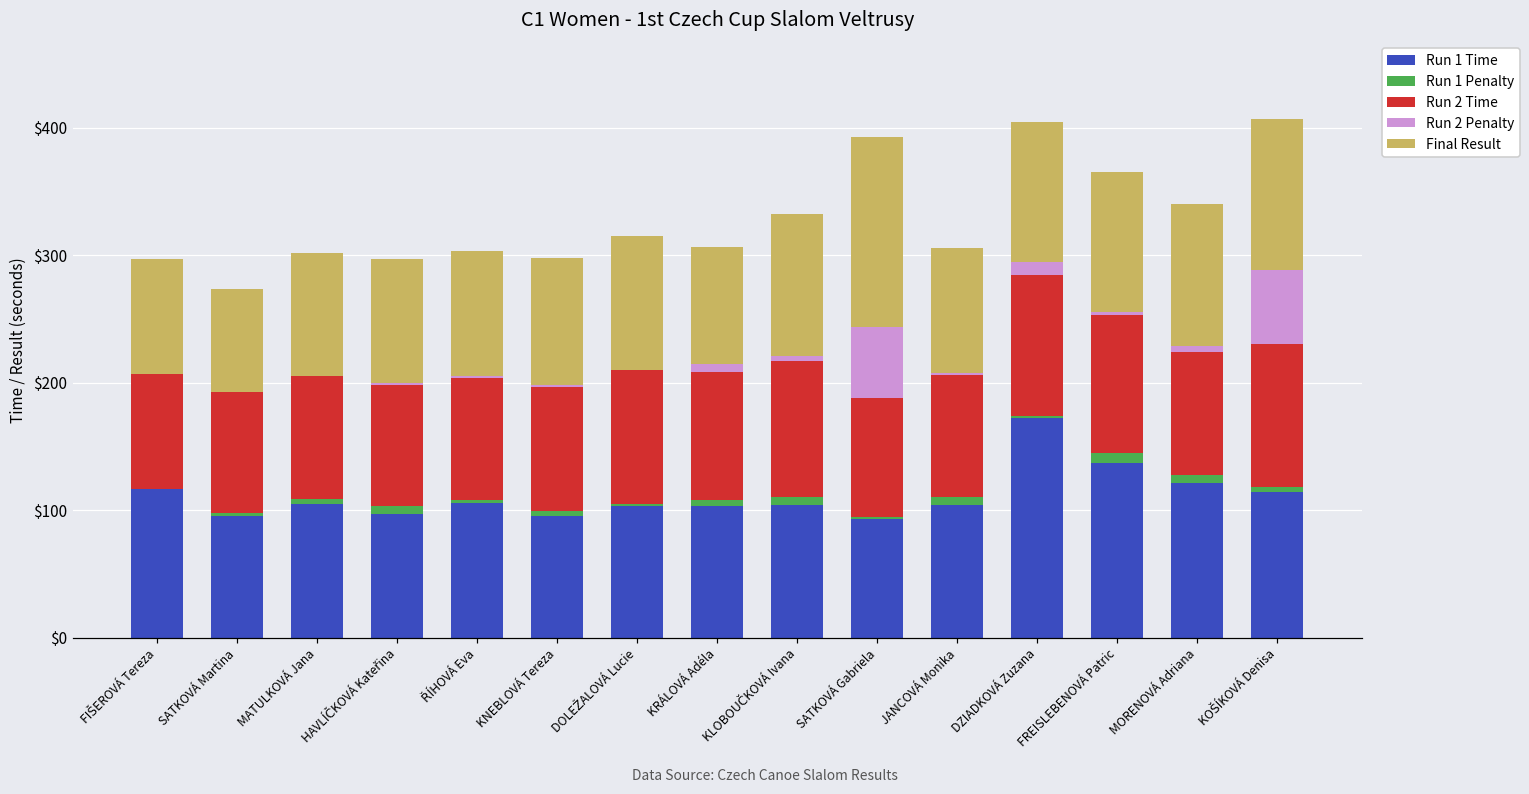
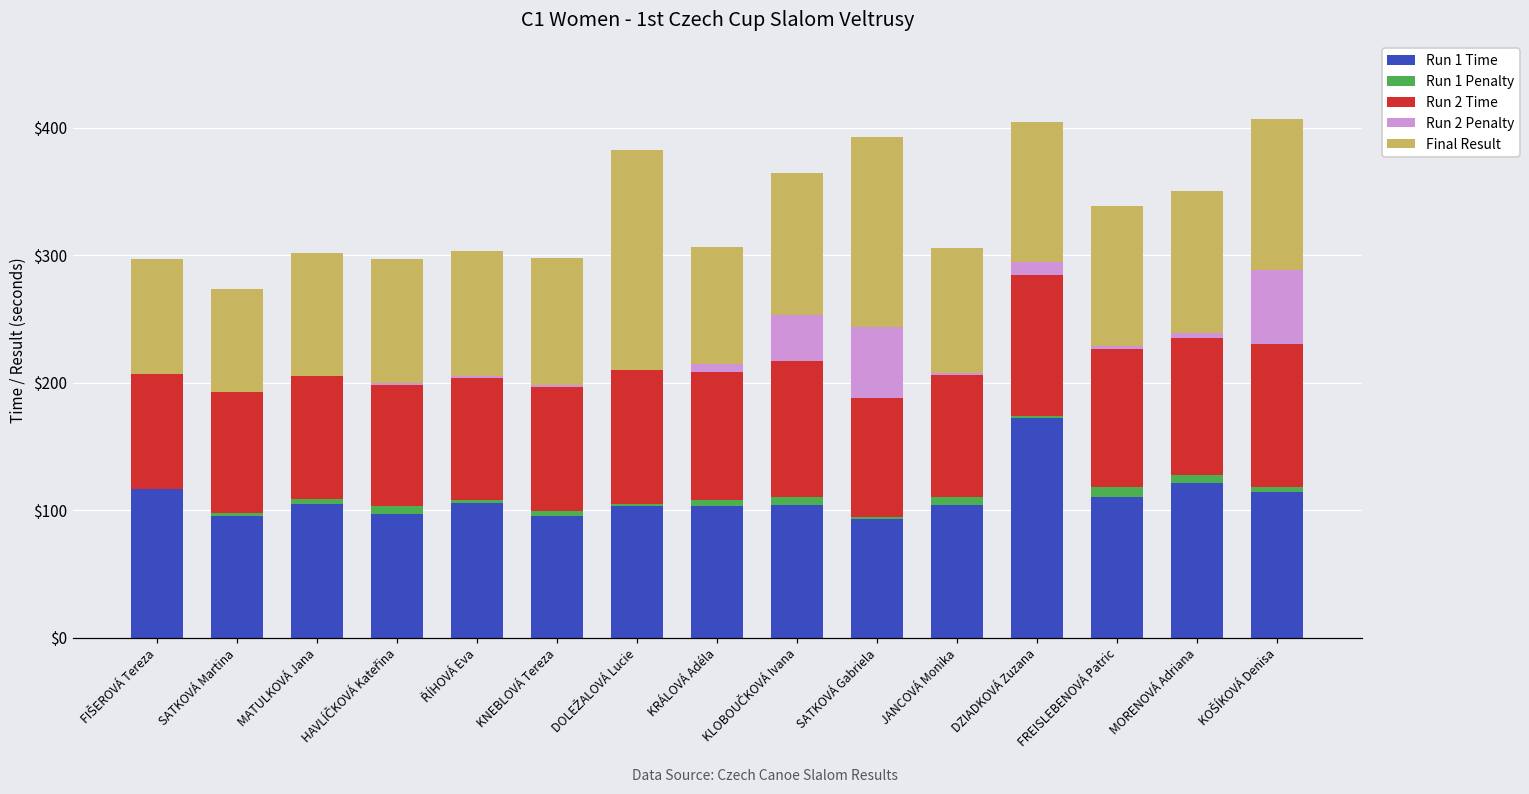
Final Result, DOLEŽALOVÁ Lucie: $105 -> $172
Run 2 Penalty, KLOBOUČKOVÁ Ivana: $4 -> $36
Run 1 Time, FREISLEBENOVÁ Patric: $137 -> $110
Run 2 Time, MORENOVÁ Adriana: $97 -> $108
